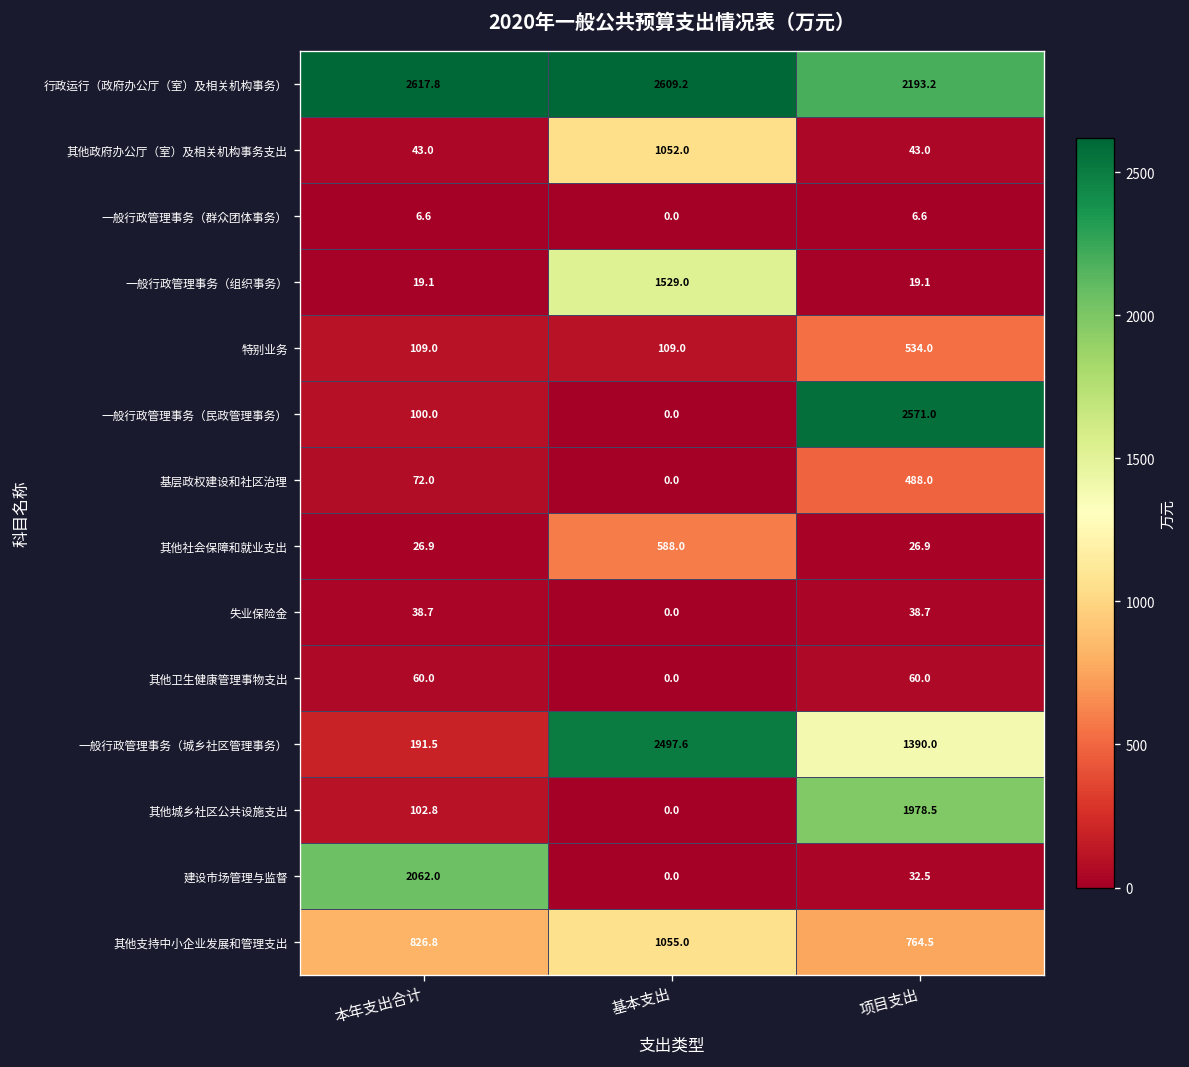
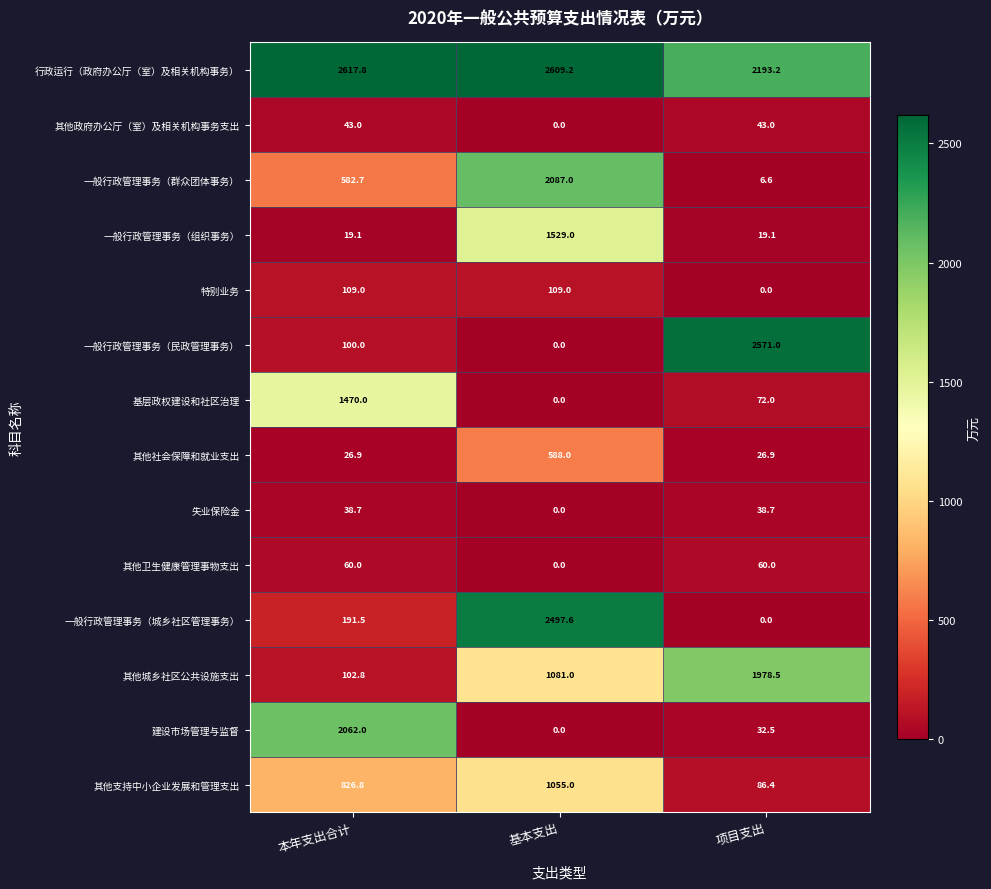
其他政府办公厅（室）及相关机构事务支出, 基本支出: 1052.0 -> 0.0
一般行政管理事务（群众团体事务）, 本年支出合计: 6.6 -> 582.7
一般行政管理事务（群众团体事务）, 基本支出: 0.0 -> 2087.0
特别业务, 项目支出: 534.0 -> 0.0
基层政权建设和社区治理, 本年支出合计: 72.0 -> 1470.0
基层政权建设和社区治理, 项目支出: 488.0 -> 72.0
一般行政管理事务（城乡社区管理事务）, 项目支出: 1390.0 -> 0.0
其他城乡社区公共设施支出, 基本支出: 0.0 -> 1081.0
其他支持中小企业发展和管理支出, 项目支出: 764.5 -> 86.4
